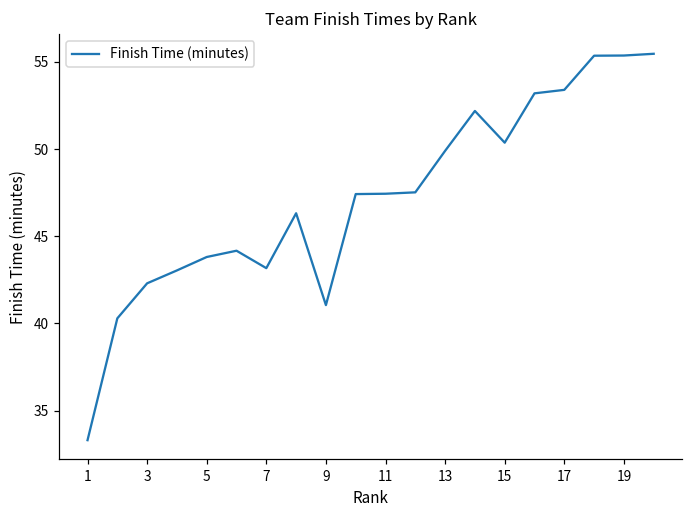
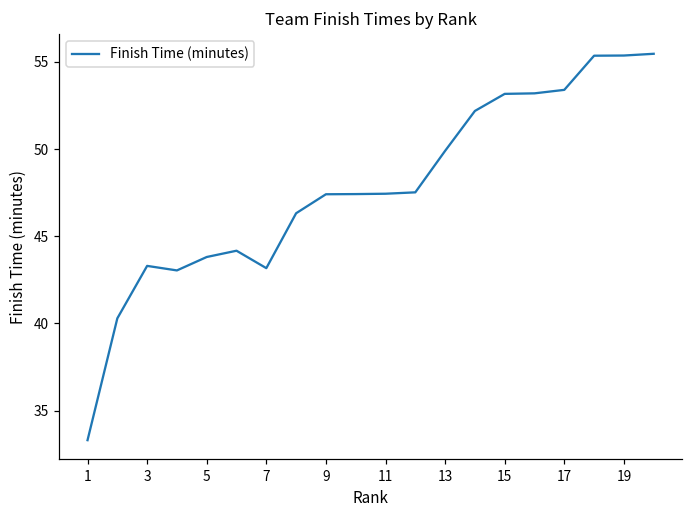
3: 42.3 -> 43.3
9: 41.1 -> 47.4
15: 50.4 -> 53.2
